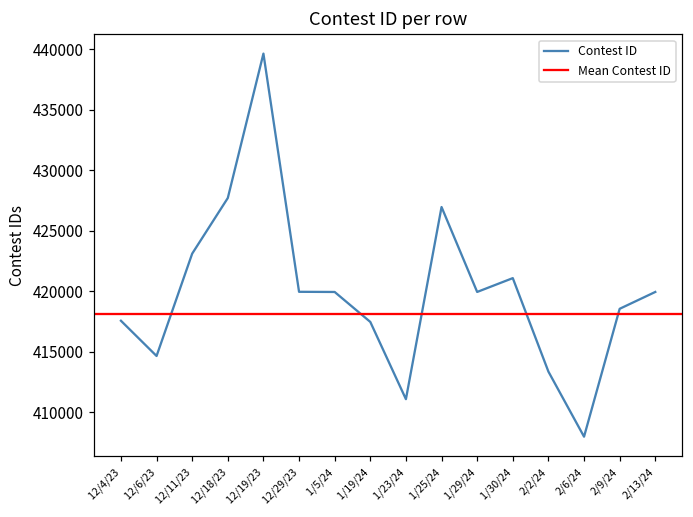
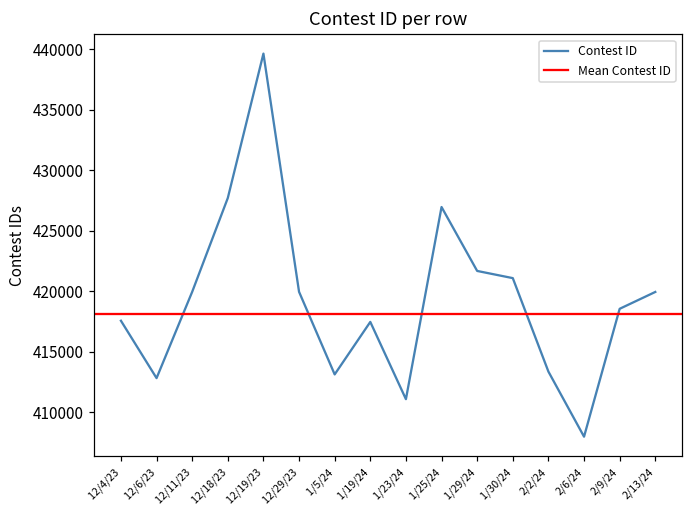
12/6/23: 414600 -> 412800
12/11/23: 423100 -> 419900
1/5/24: 419900 -> 413100
1/29/24: 419900 -> 421700
